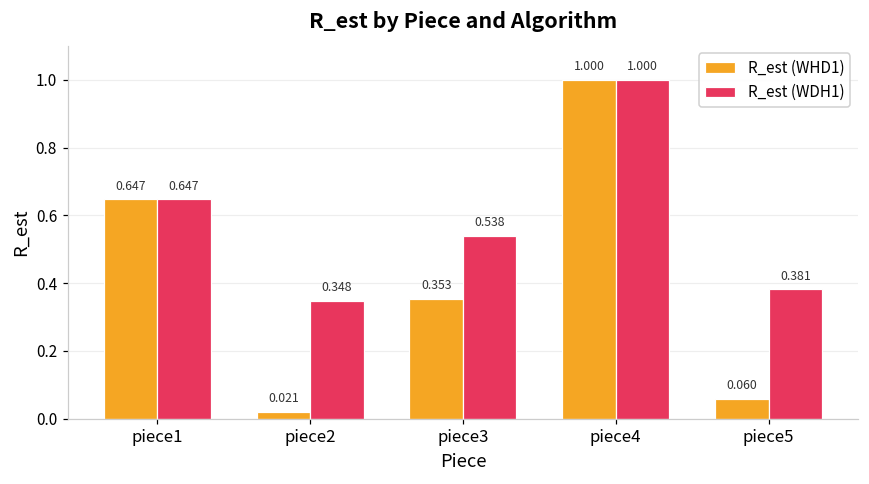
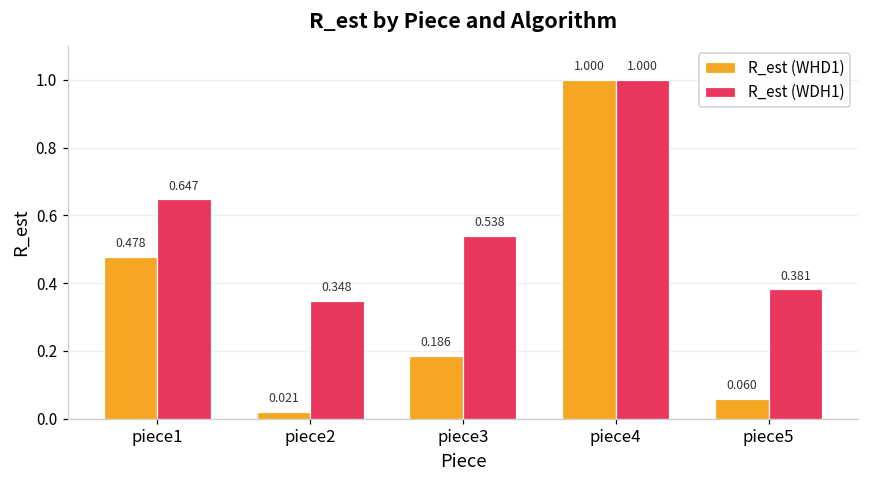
R_est (WHD1), piece1: 0.647 -> 0.478
R_est (WHD1), piece3: 0.353 -> 0.186
